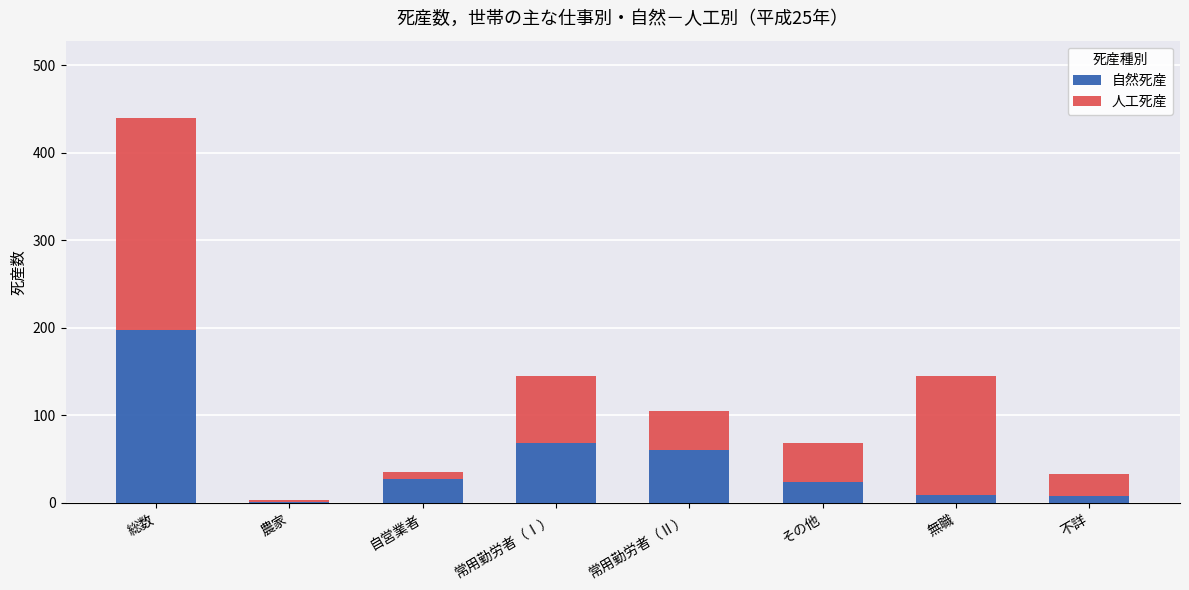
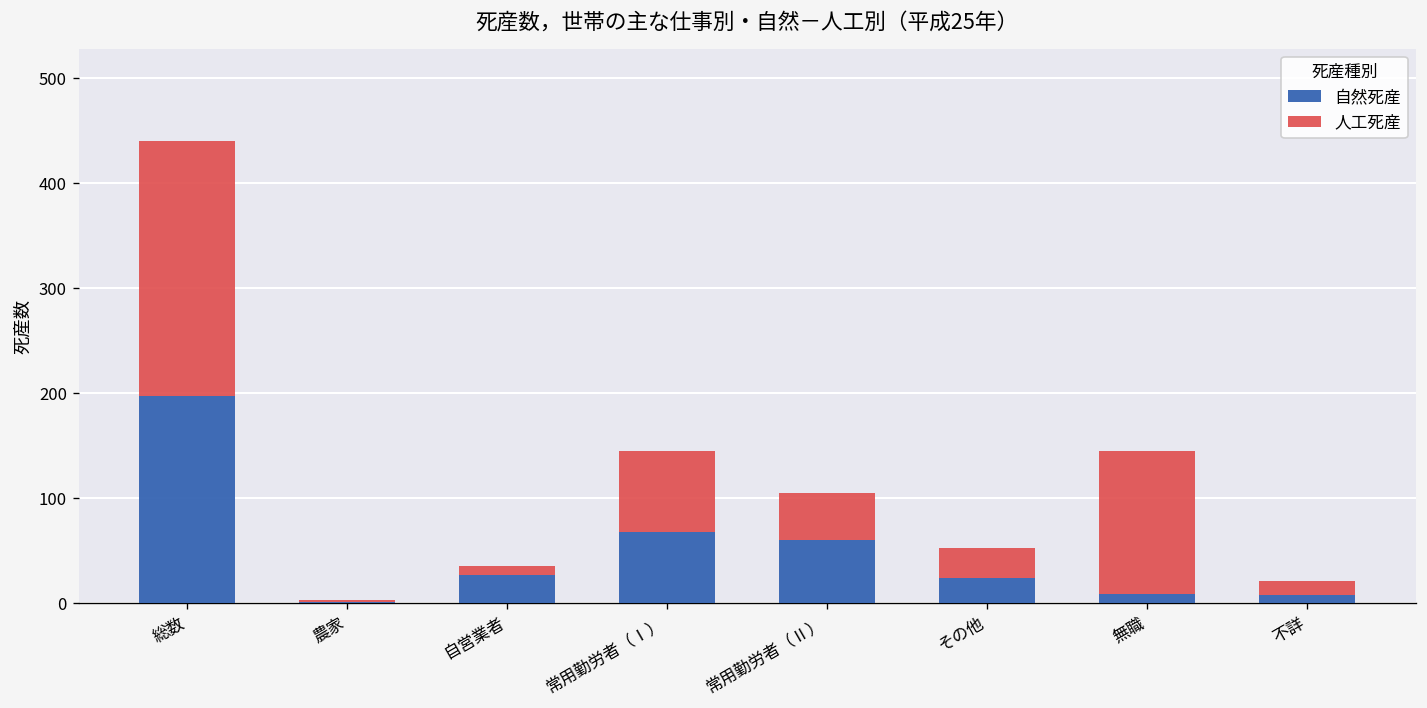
人工死産, その他: 40 -> 30
人工死産, 不詳: 30 -> 10
